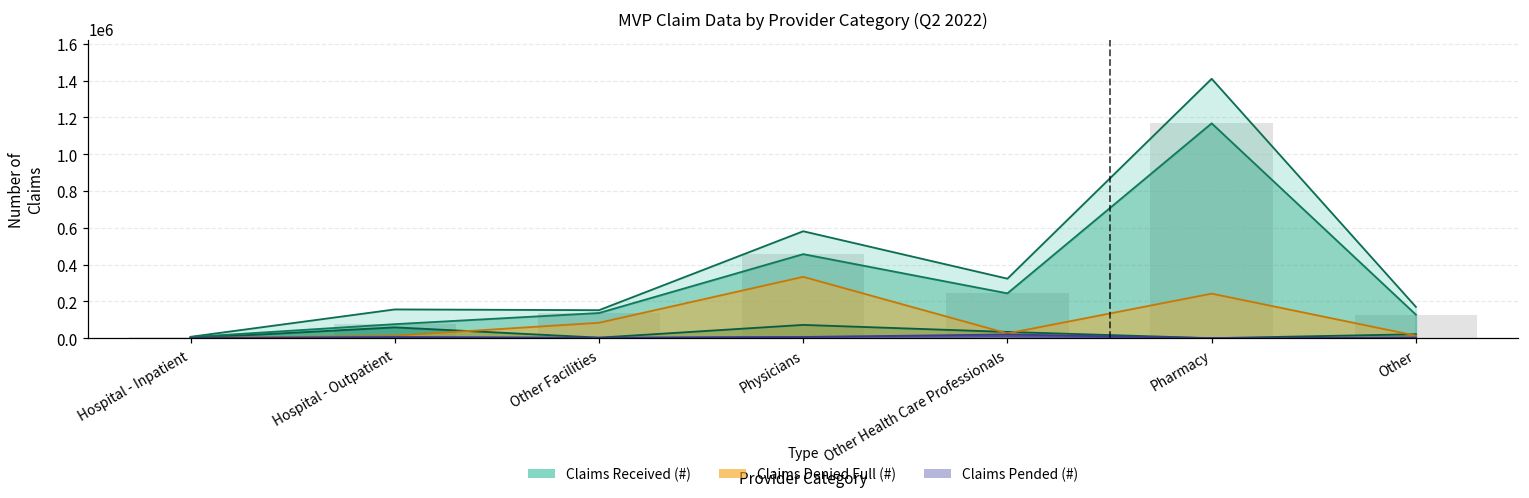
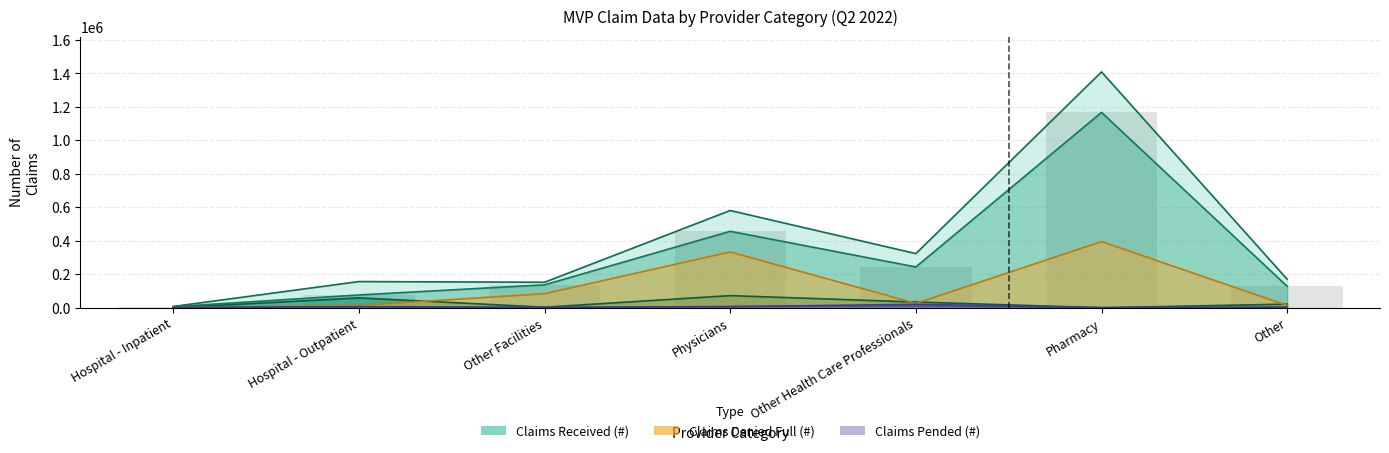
Claims Denied Full (#), Pharmacy: 240000 -> 400000
